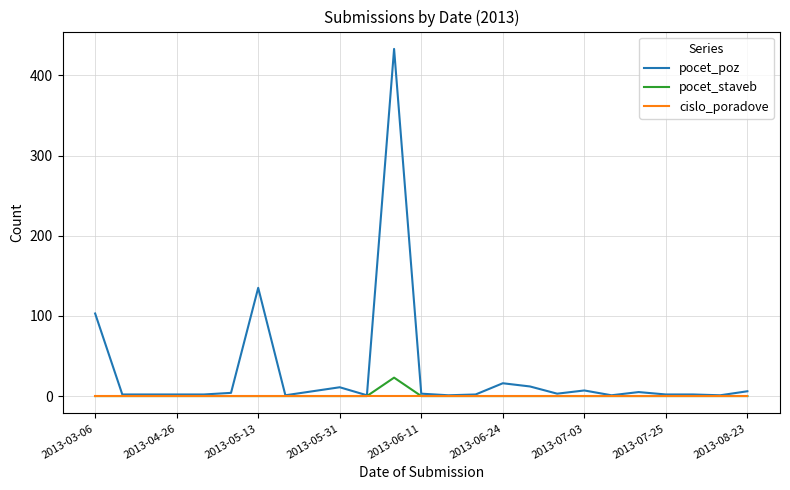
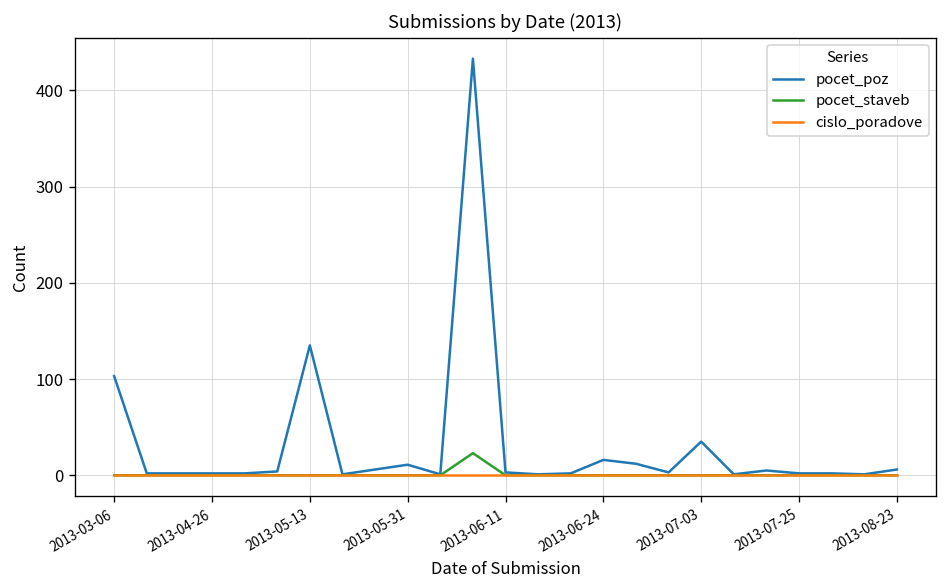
pocet_poz, 2013-07-03: 10 -> 40
